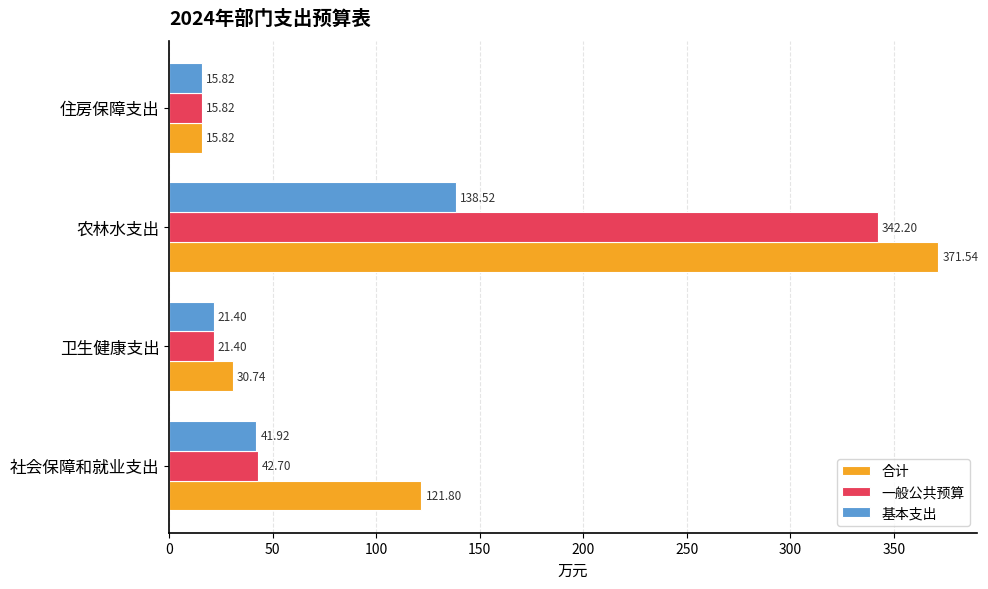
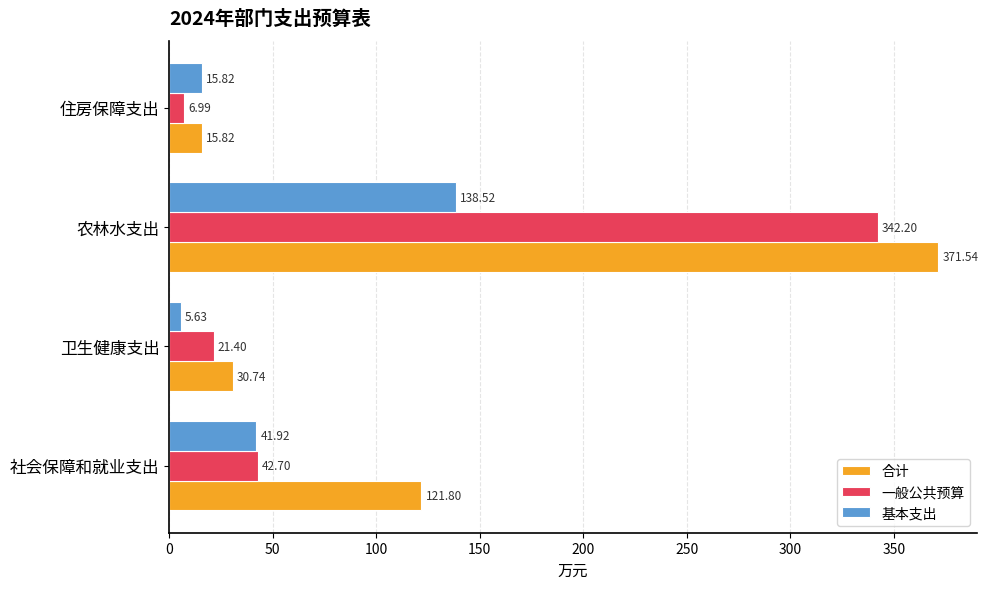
一般公共预算, 住房保障支出: 15.82 -> 6.99
基本支出, 卫生健康支出: 21.40 -> 5.63
